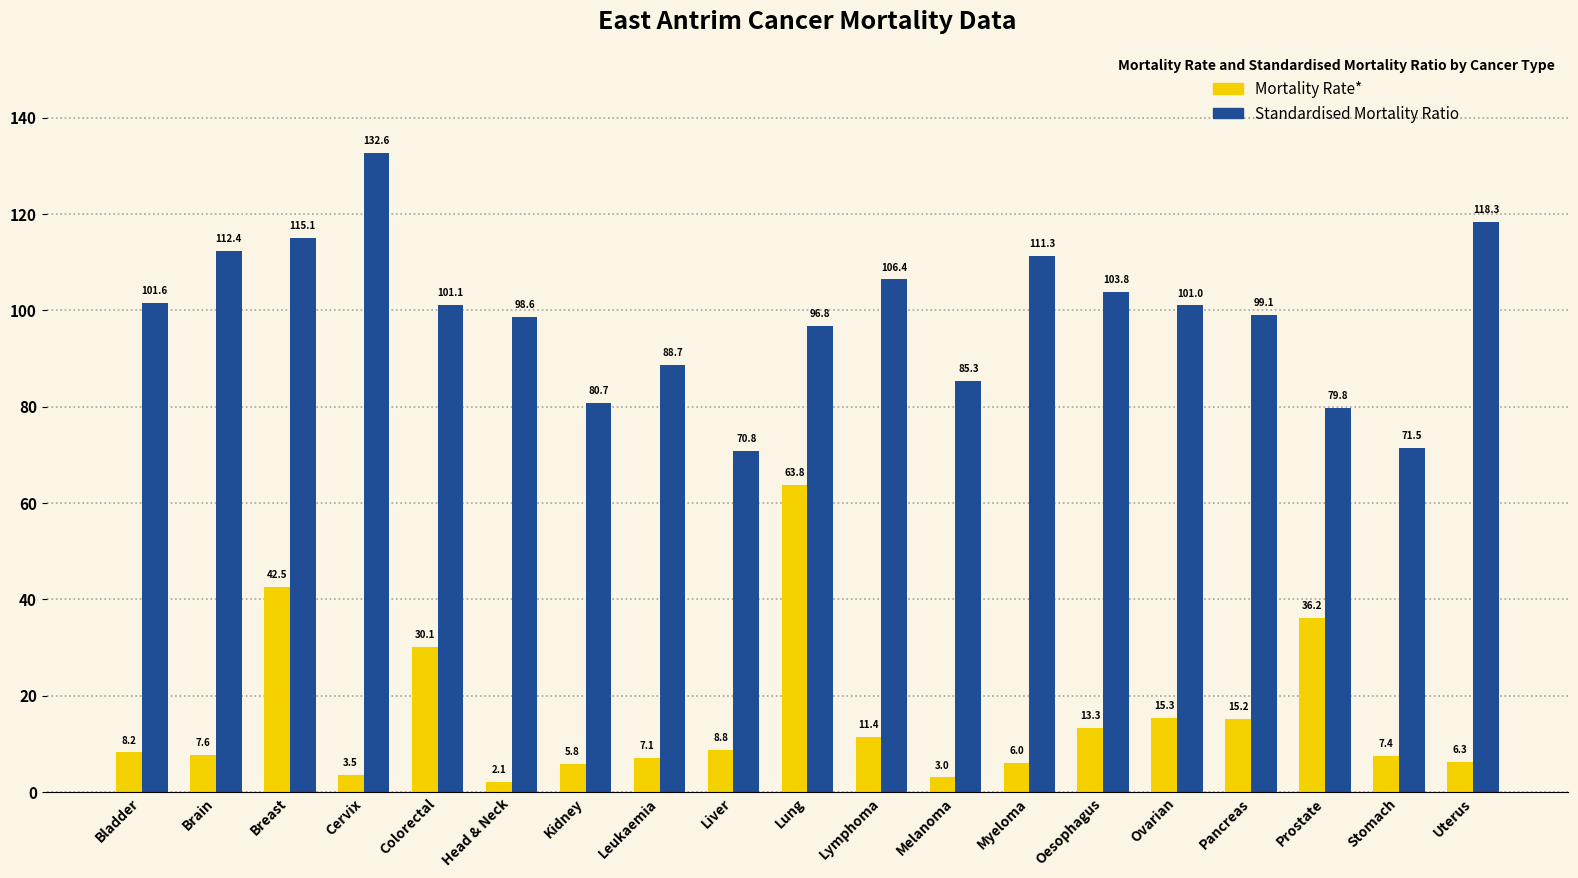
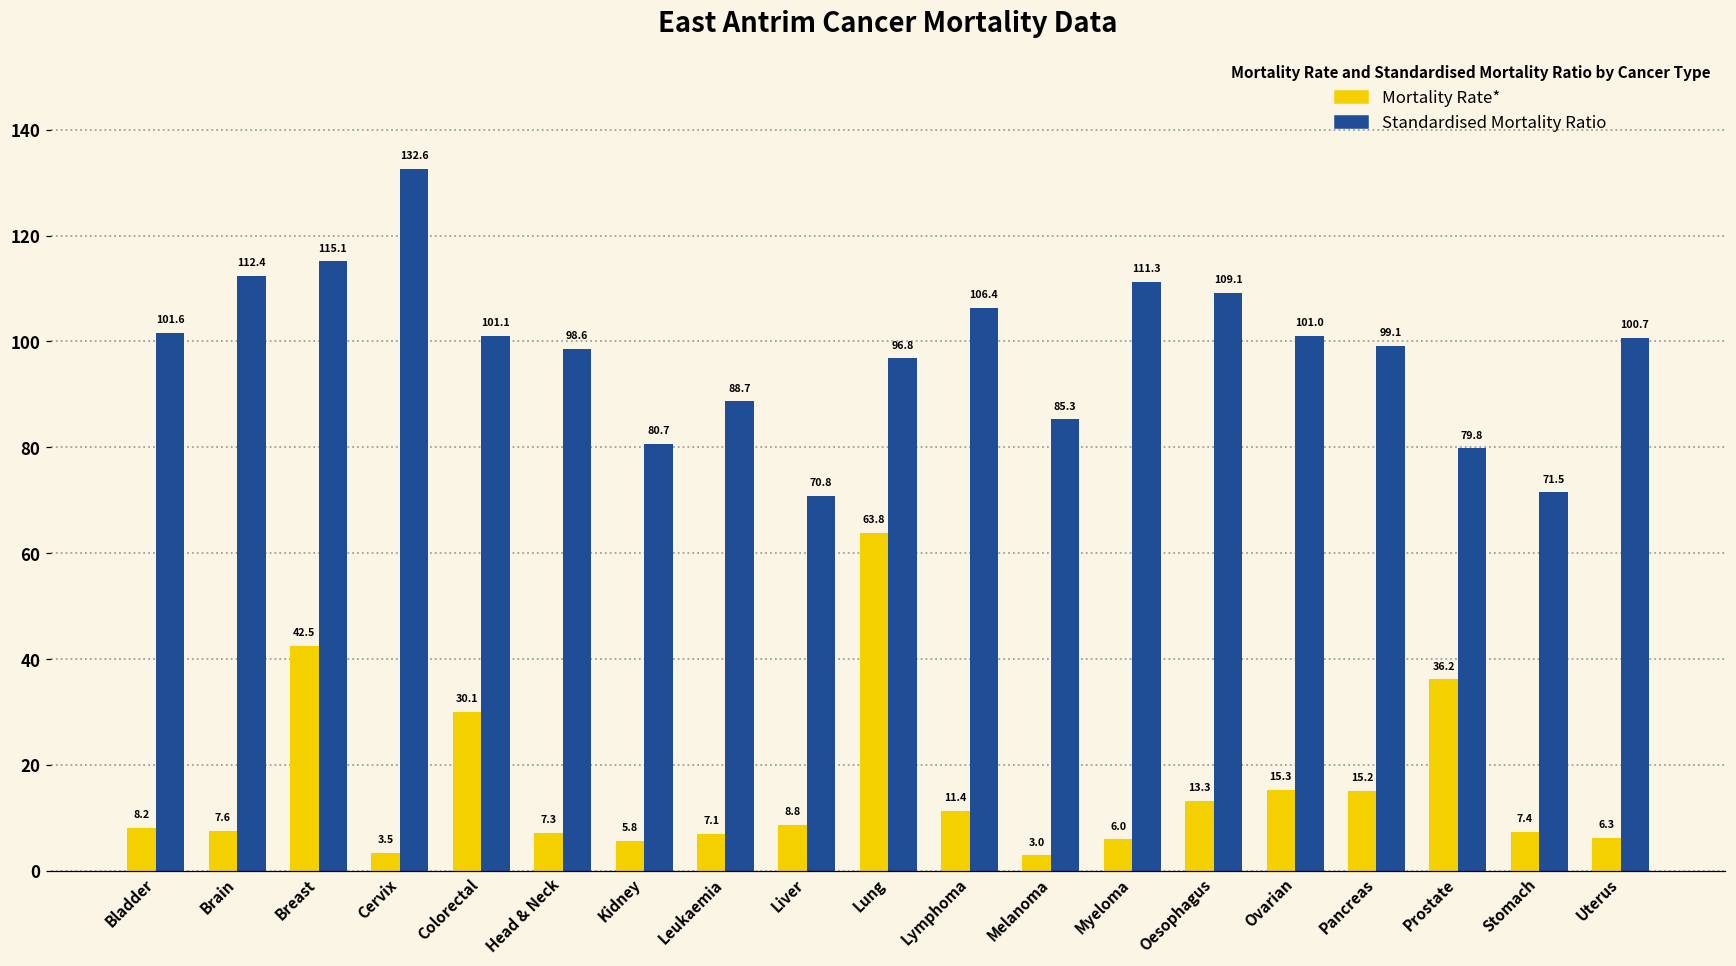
Mortality Rate*, Head & Neck: 2.1 -> 7.3
Standardised Mortality Ratio, Oesophagus: 103.8 -> 109.1
Standardised Mortality Ratio, Uterus: 118.3 -> 100.7
